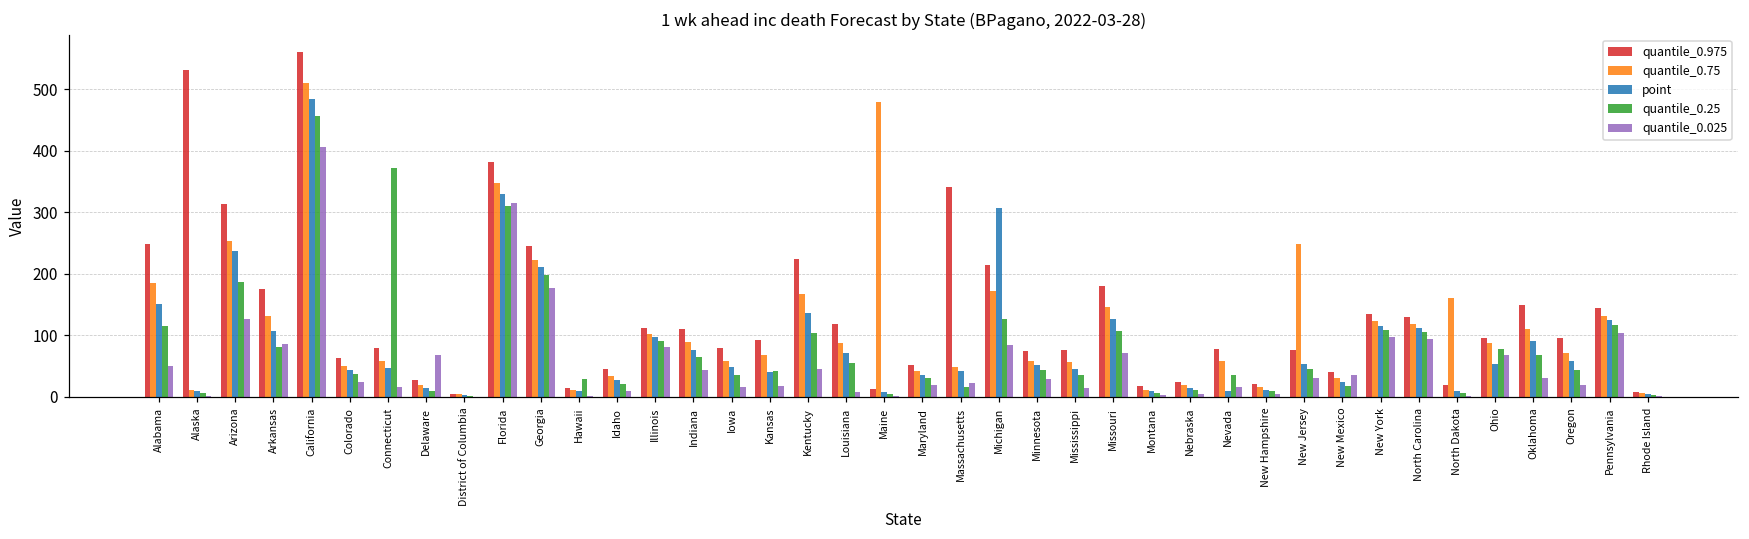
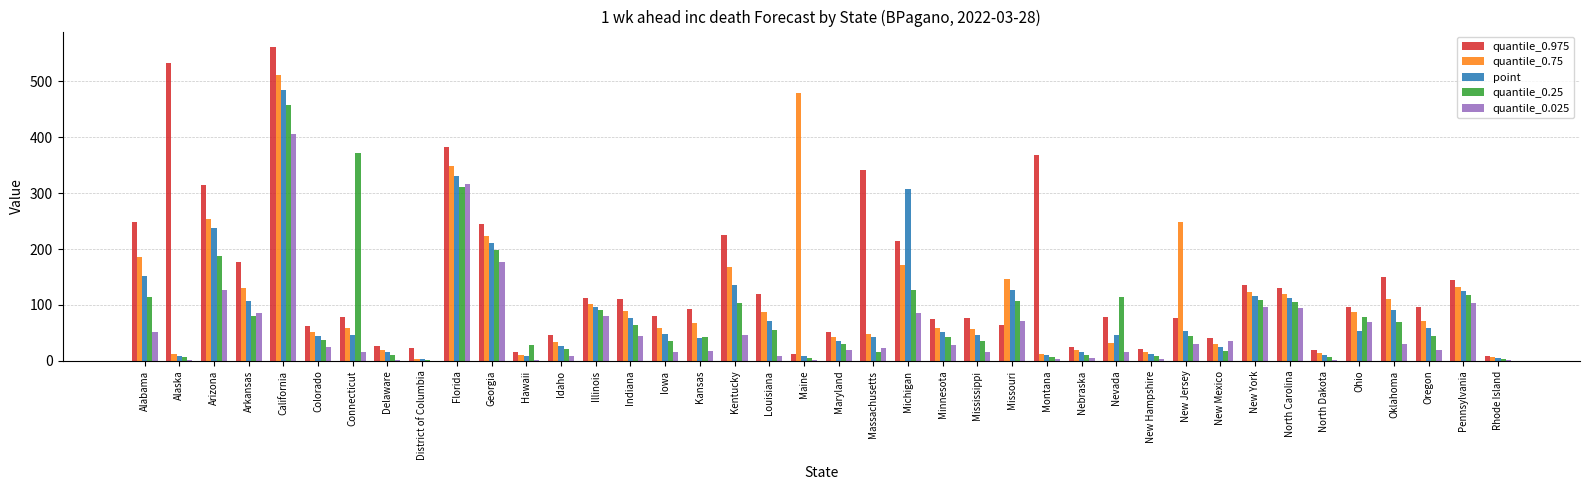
quantile_0.025, Delaware: 70 -> 0
quantile_0.975, District of Columbia: 10 -> 20
quantile_0.975, Missouri: 180 -> 60
quantile_0.975, Montana: 20 -> 370
quantile_0.75, Nevada: 60 -> 30
point, Nevada: 10 -> 50
quantile_0.25, Nevada: 40 -> 120
quantile_0.75, North Dakota: 160 -> 10
